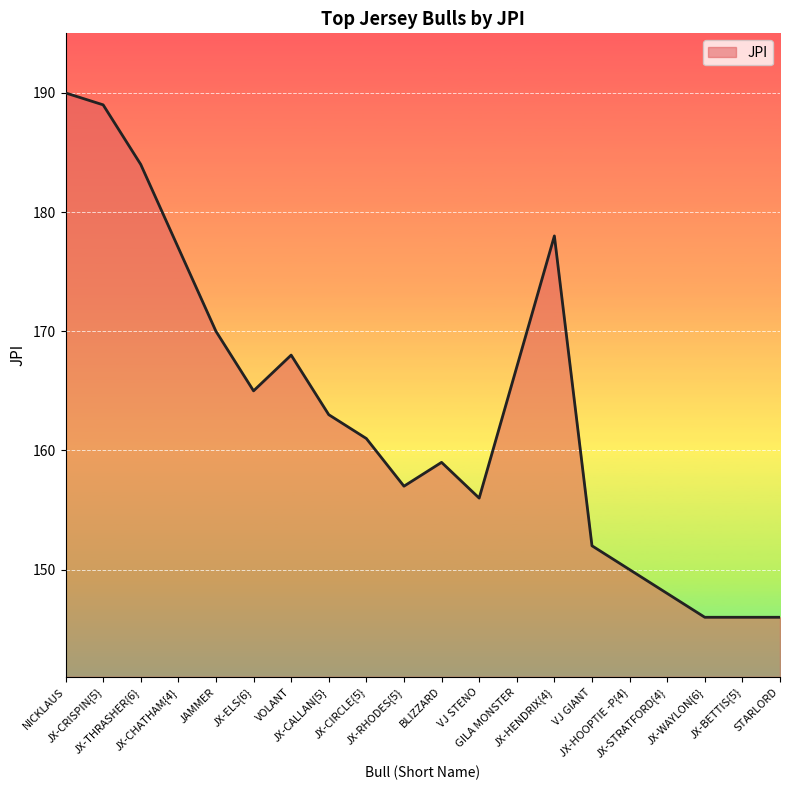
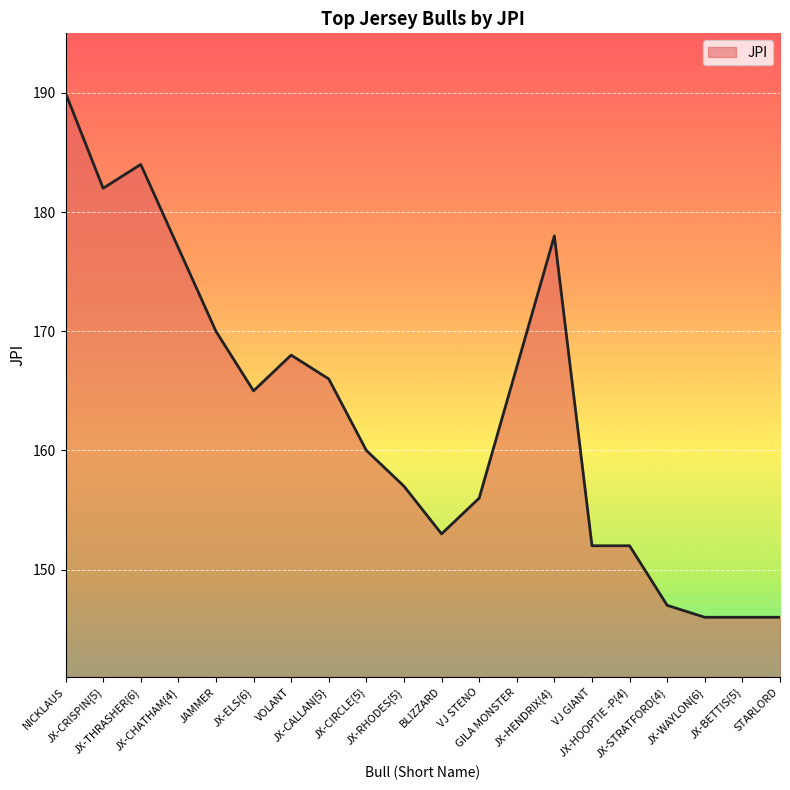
JX-CRISPIN{5}: 189 -> 182
JX-CALLAN{5}: 163 -> 166
JX-CIRCLE{5}: 161 -> 160
BLIZZARD: 159 -> 153
JX-HOOPTIE -P{4}: 150 -> 152
JX-STRATFORD{4}: 148 -> 147
